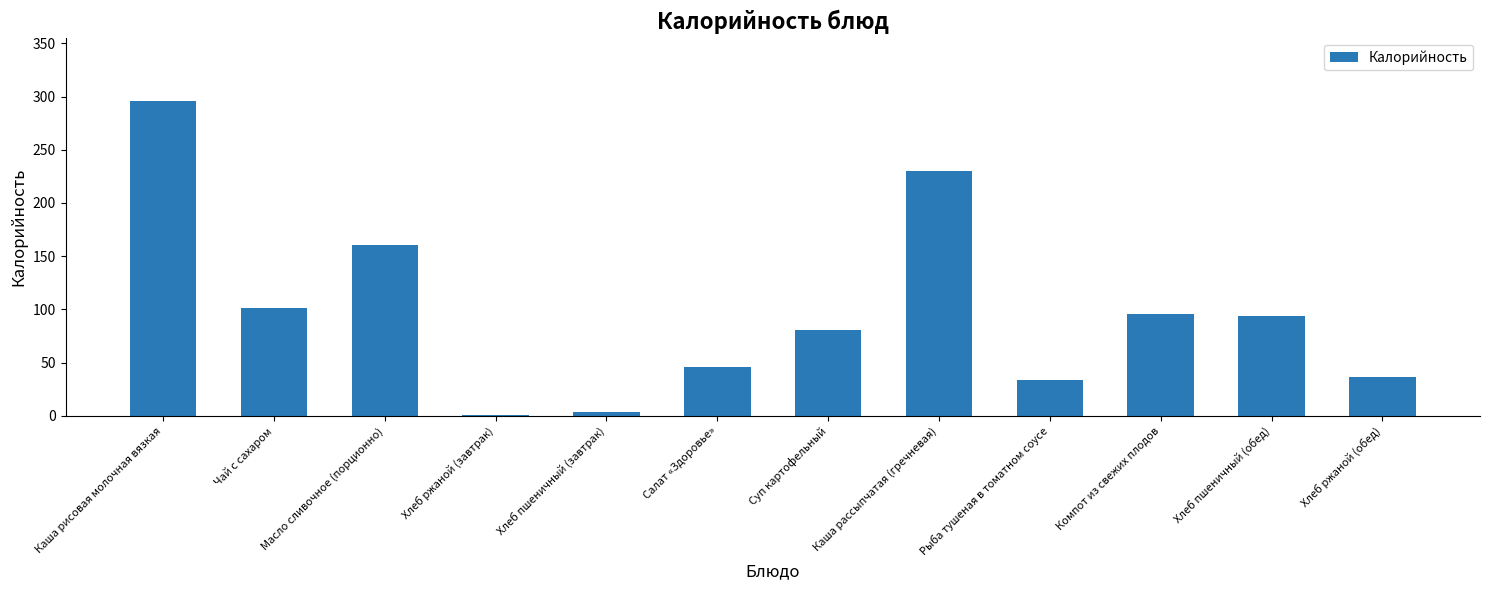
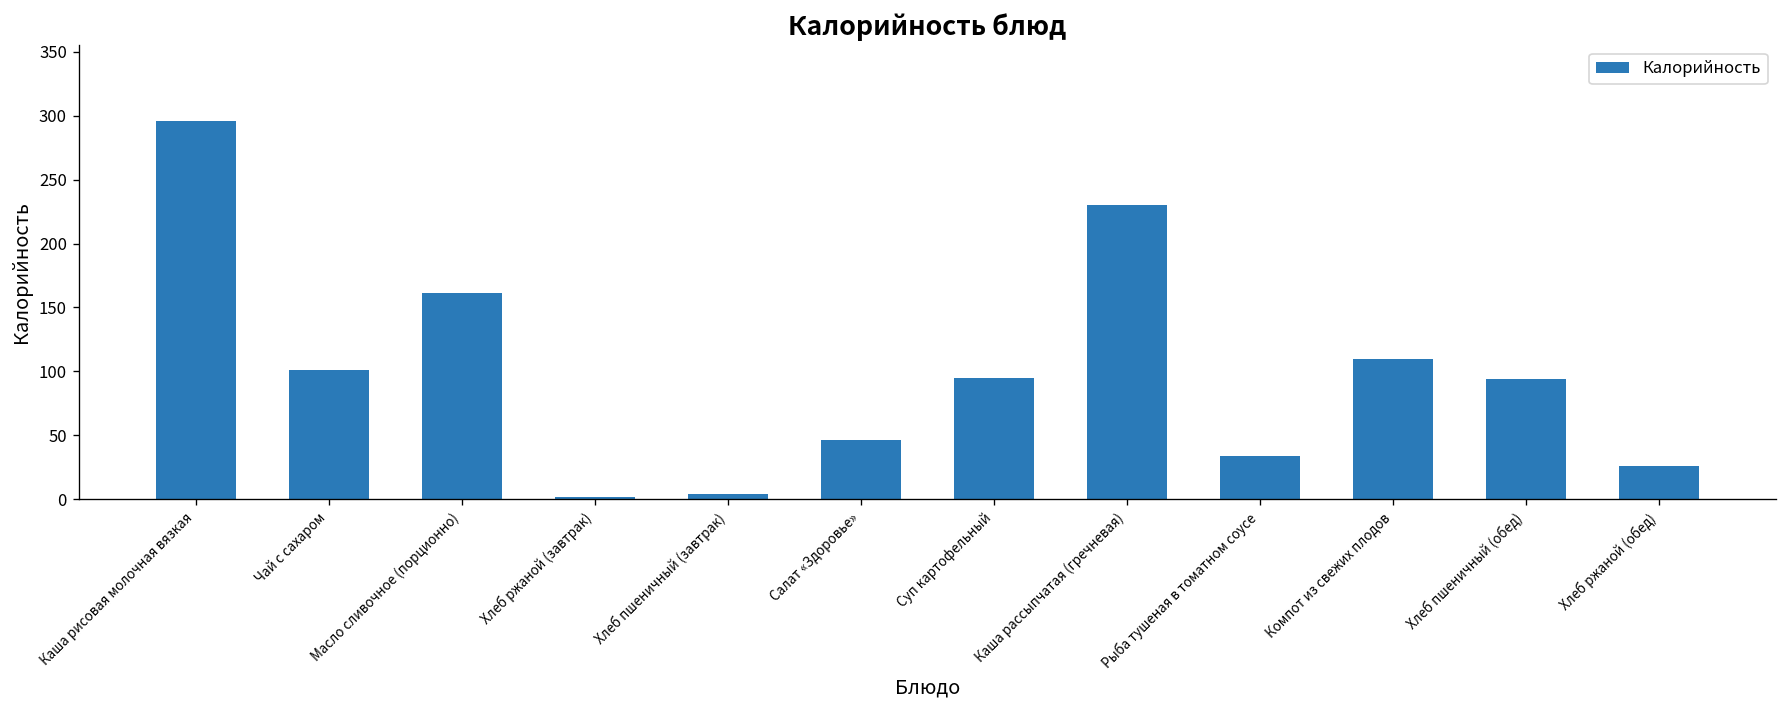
Суп картофельный: 81 -> 95
Компот из свежих плодов: 96 -> 110
Хлеб ржаной (обед): 36 -> 26
